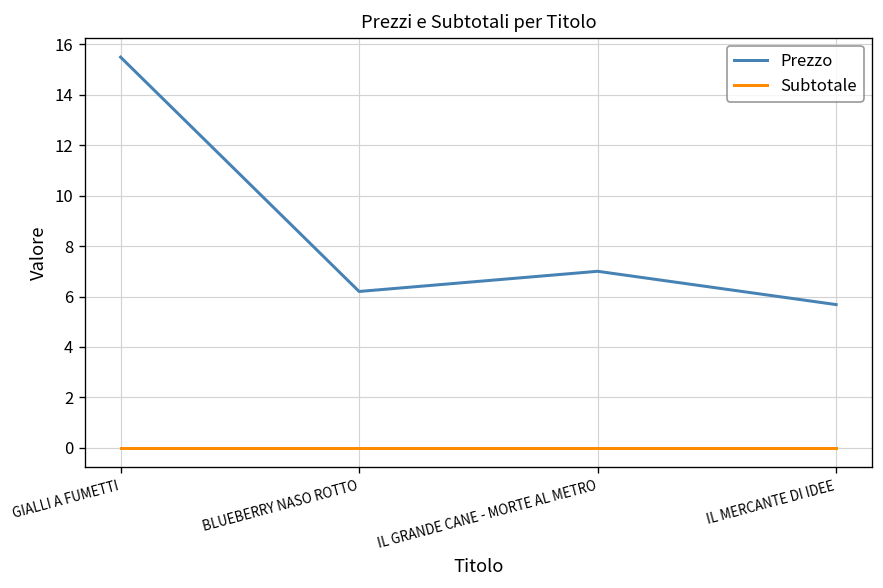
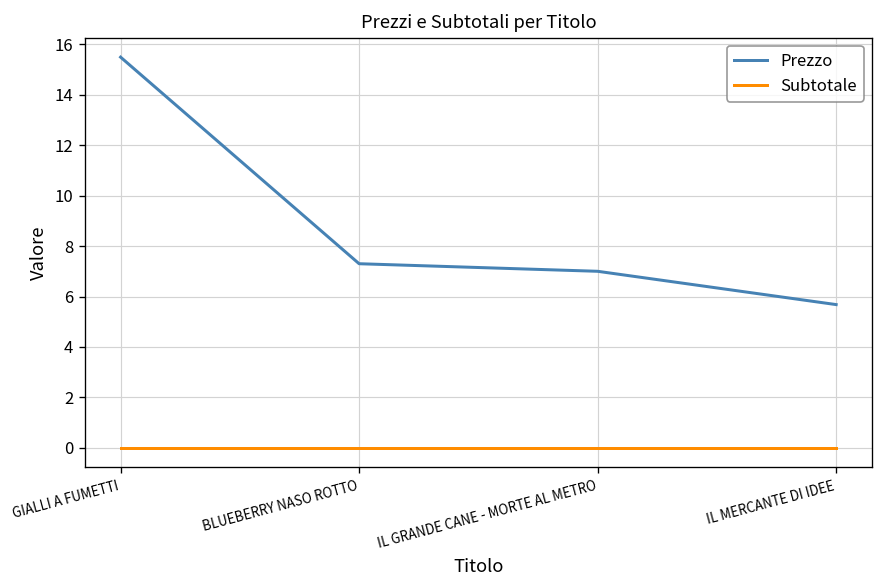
Prezzo, BLUEBERRY NASO ROTTO: 6.2 -> 7.3
